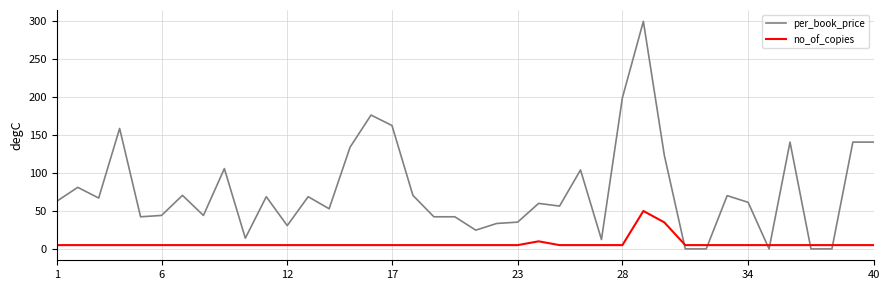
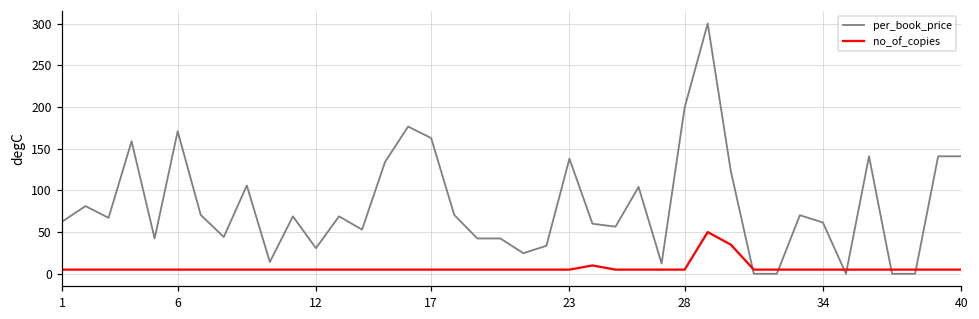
per_book_price, 6: 40 -> 170
per_book_price, 23: 40 -> 140
